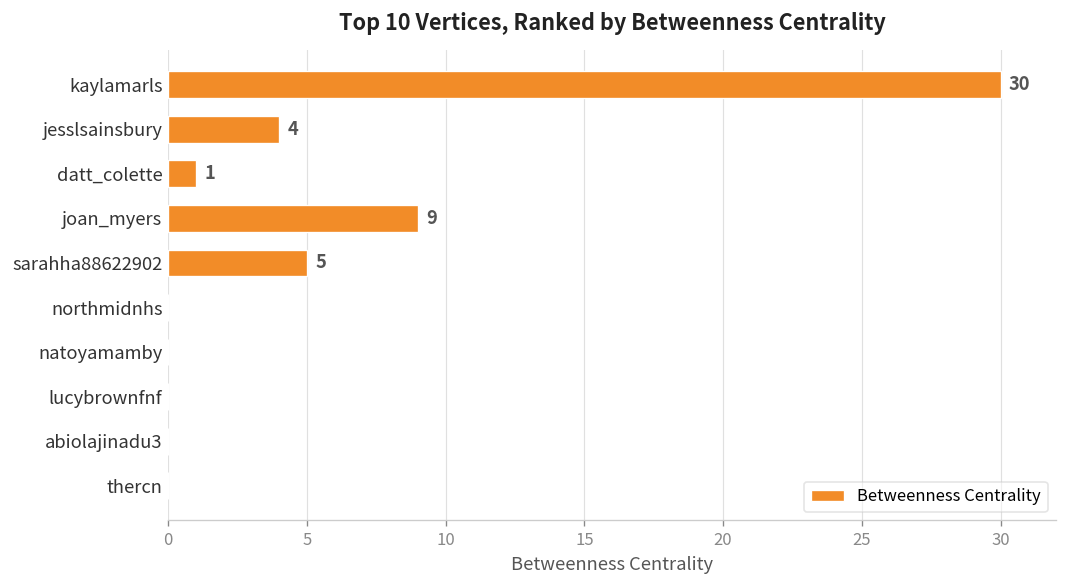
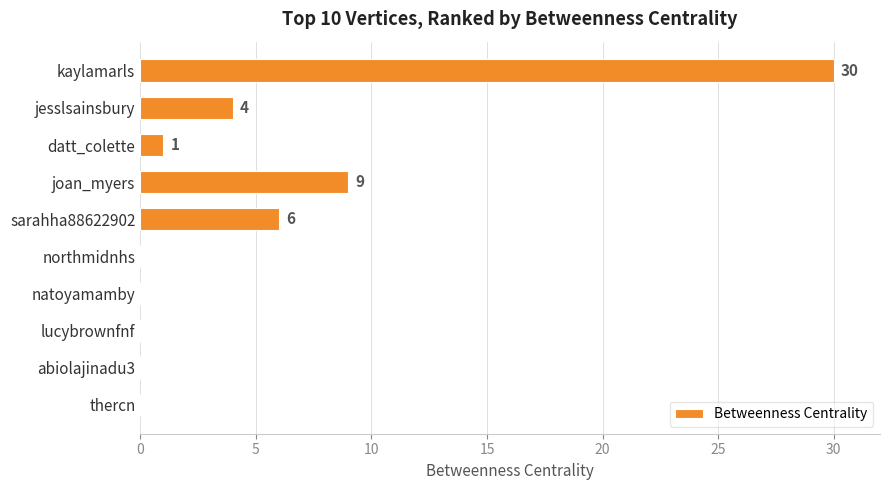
sarahha88622902: 5 -> 6
